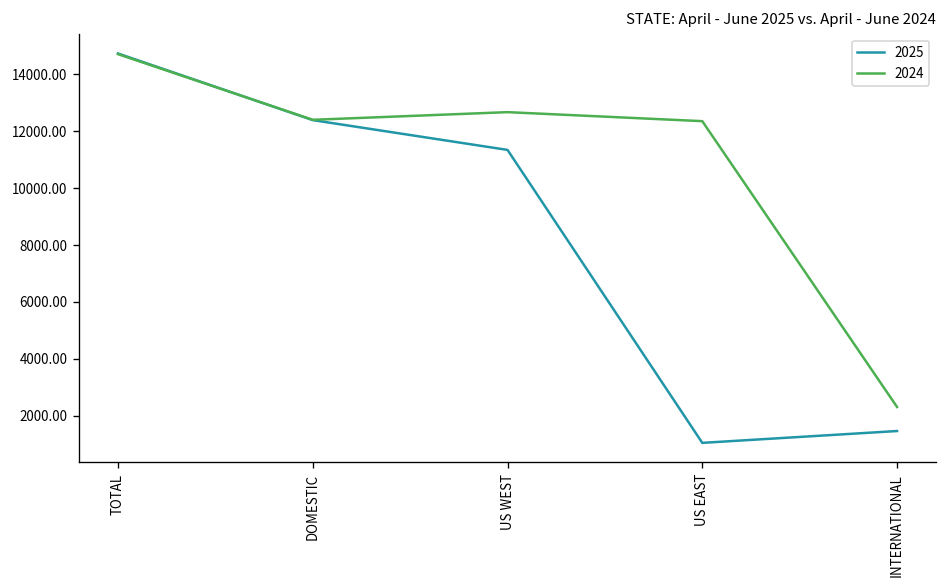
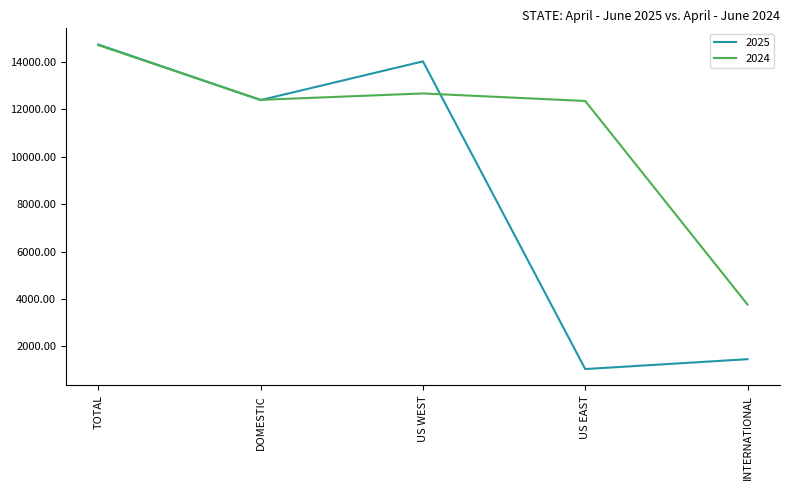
2025, US WEST: 11300 -> 14000
2024, INTERNATIONAL: 2300 -> 3800
